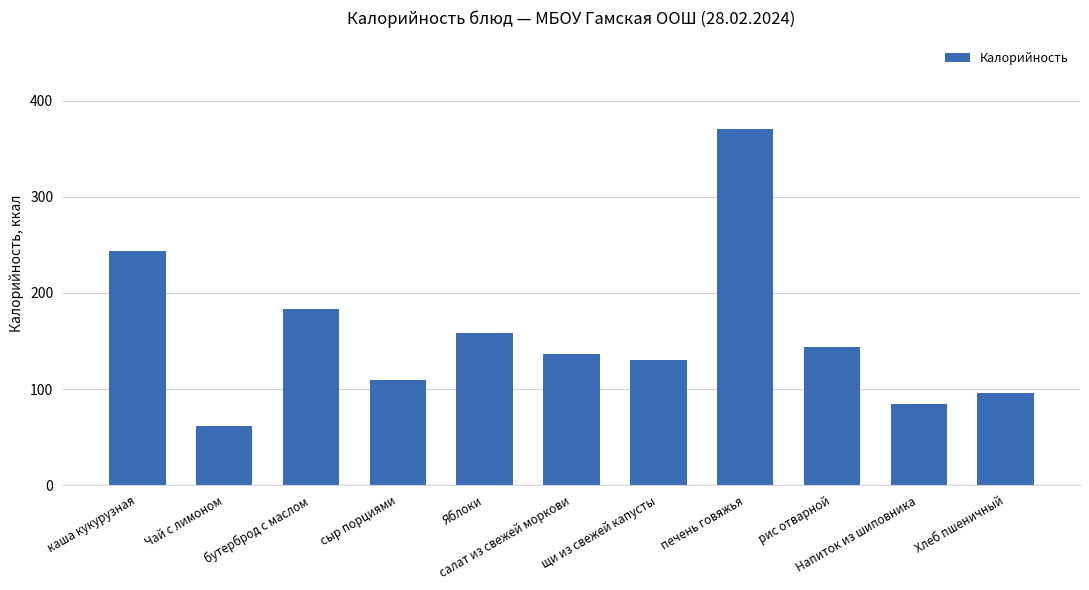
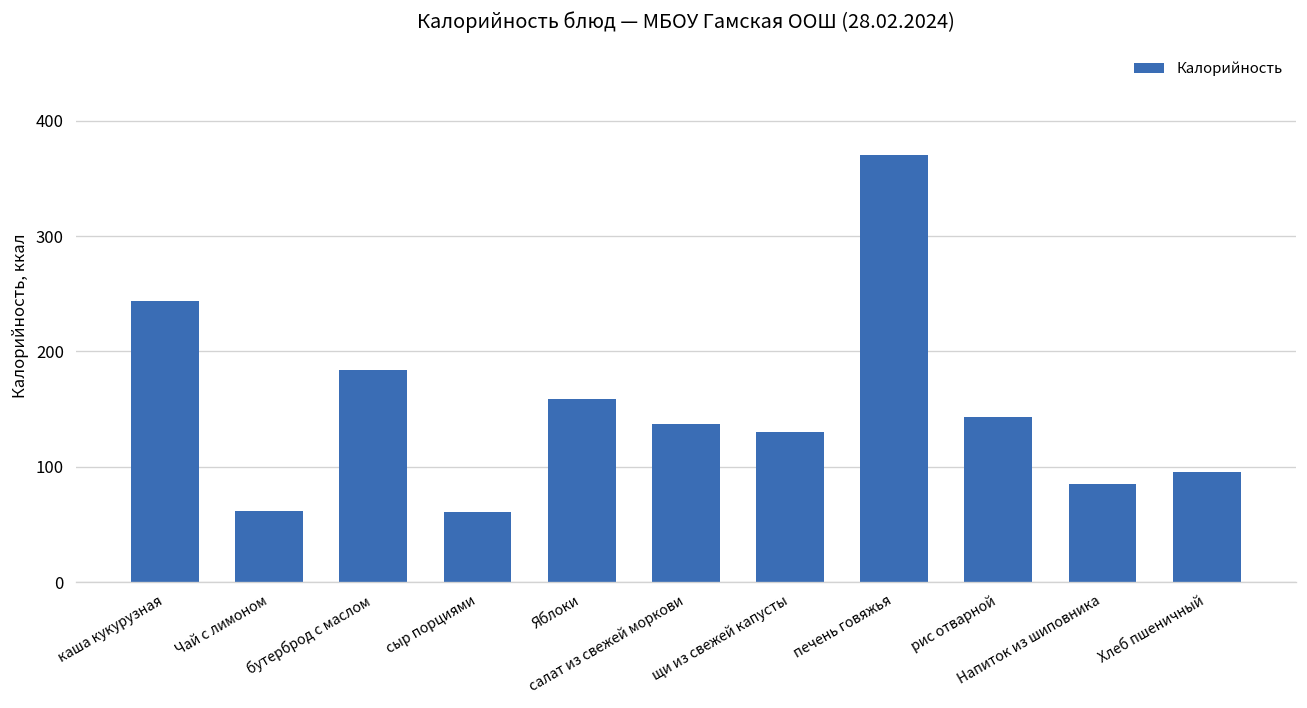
сыр порциями: 110 -> 60
